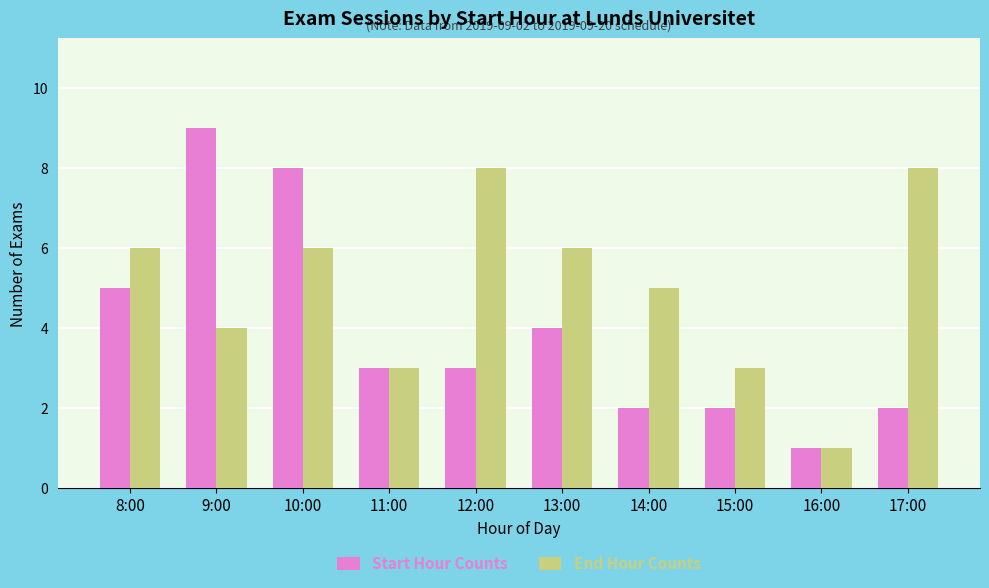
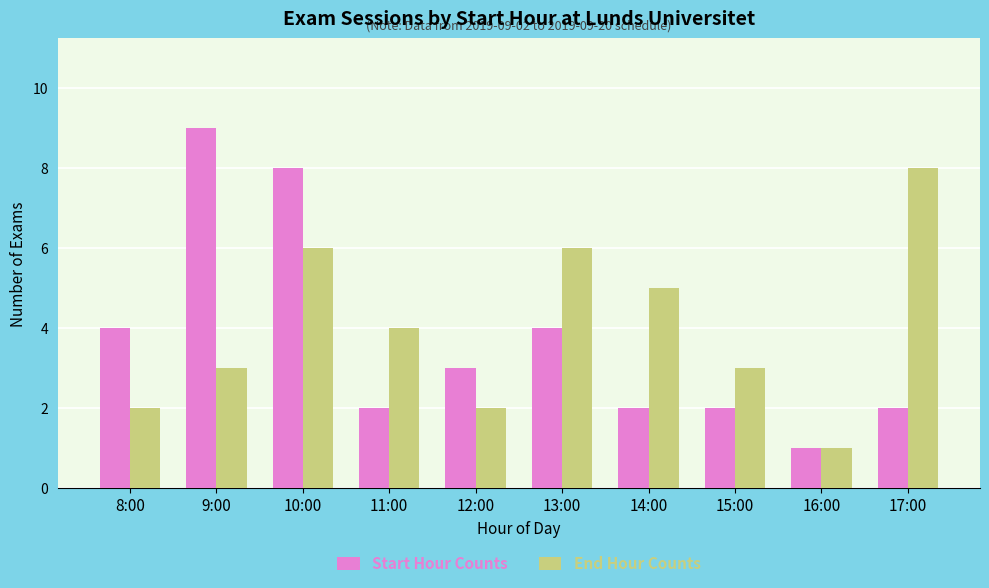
Start Hour Counts, 8:00: 5 -> 4
End Hour Counts, 8:00: 6 -> 2
End Hour Counts, 9:00: 4 -> 3
Start Hour Counts, 11:00: 3 -> 2
End Hour Counts, 11:00: 3 -> 4
End Hour Counts, 12:00: 8 -> 2
